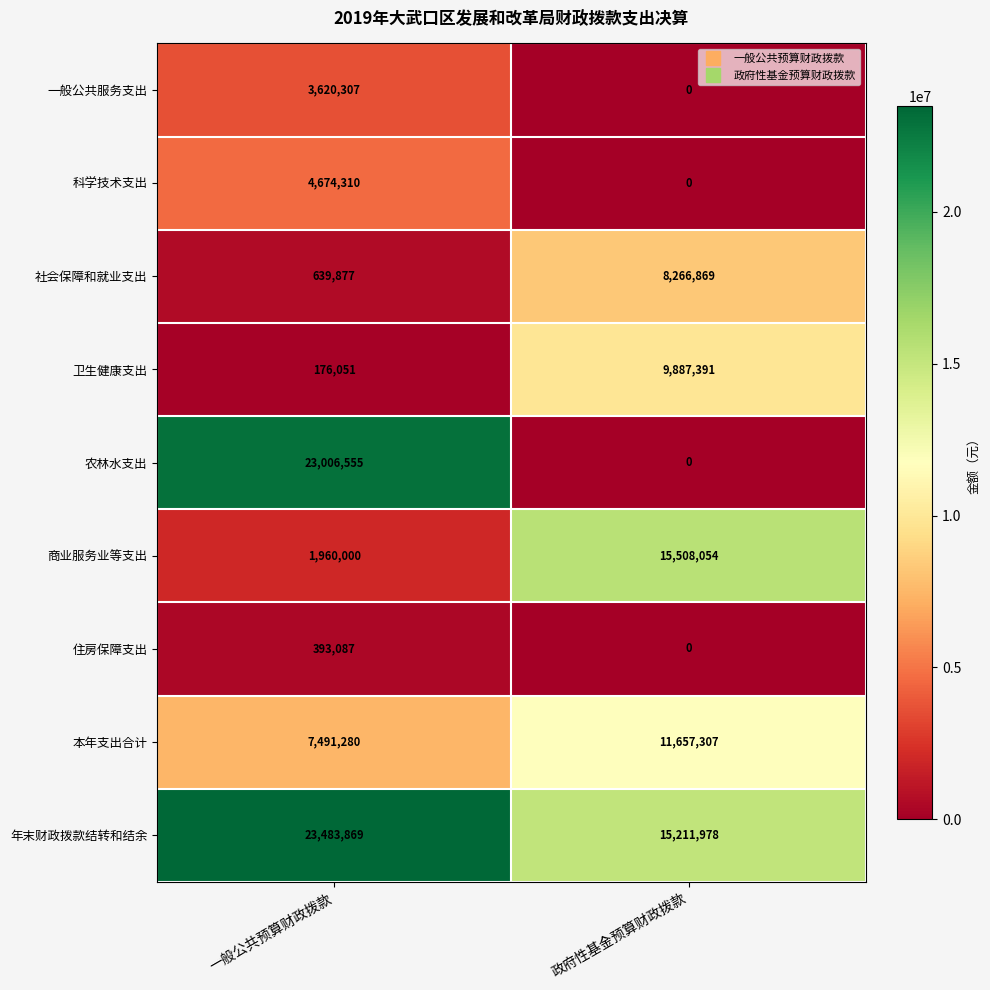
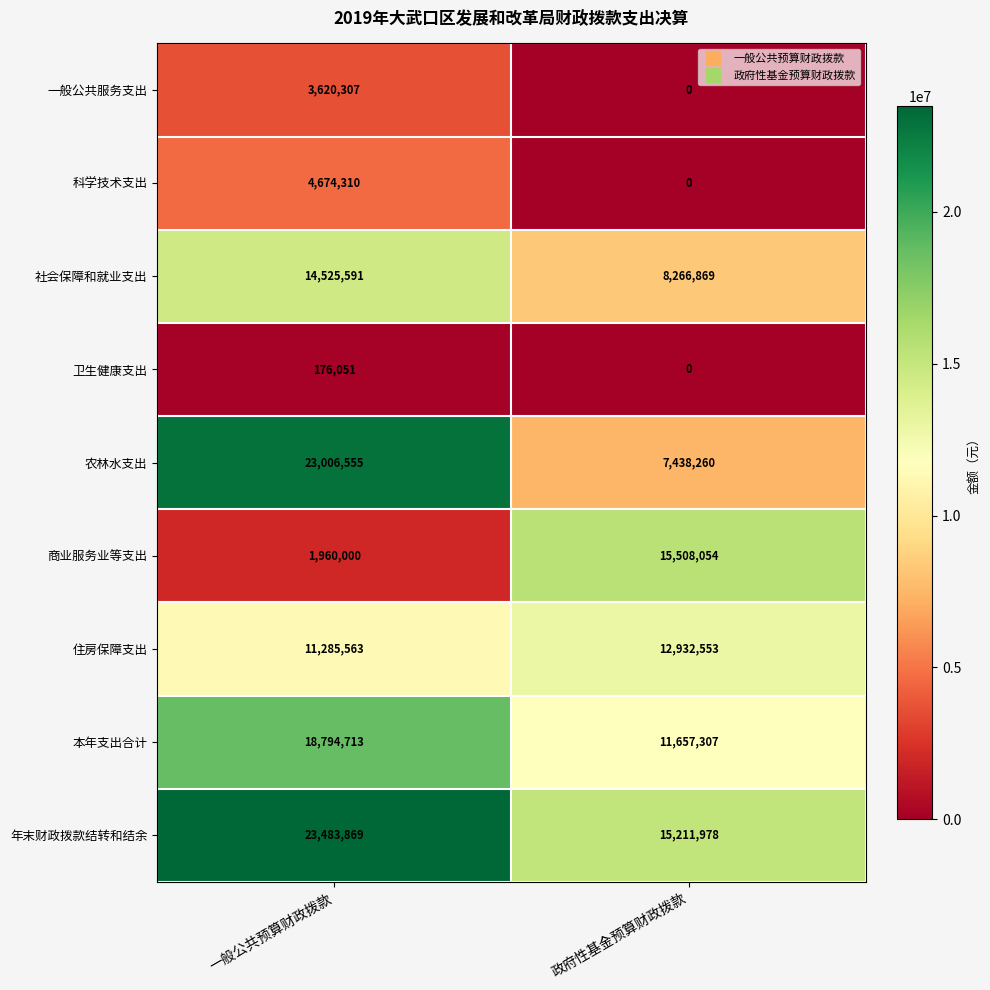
社会保障和就业支出, 一般公共预算财政拨款: 639,877 -> 14,525,591
卫生健康支出, 政府性基金预算财政拨款: 9,887,391 -> 0
农林水支出, 政府性基金预算财政拨款: 0 -> 7,438,260
住房保障支出, 一般公共预算财政拨款: 393,087 -> 11,285,563
住房保障支出, 政府性基金预算财政拨款: 0 -> 12,932,553
本年支出合计, 一般公共预算财政拨款: 7,491,280 -> 18,794,713
